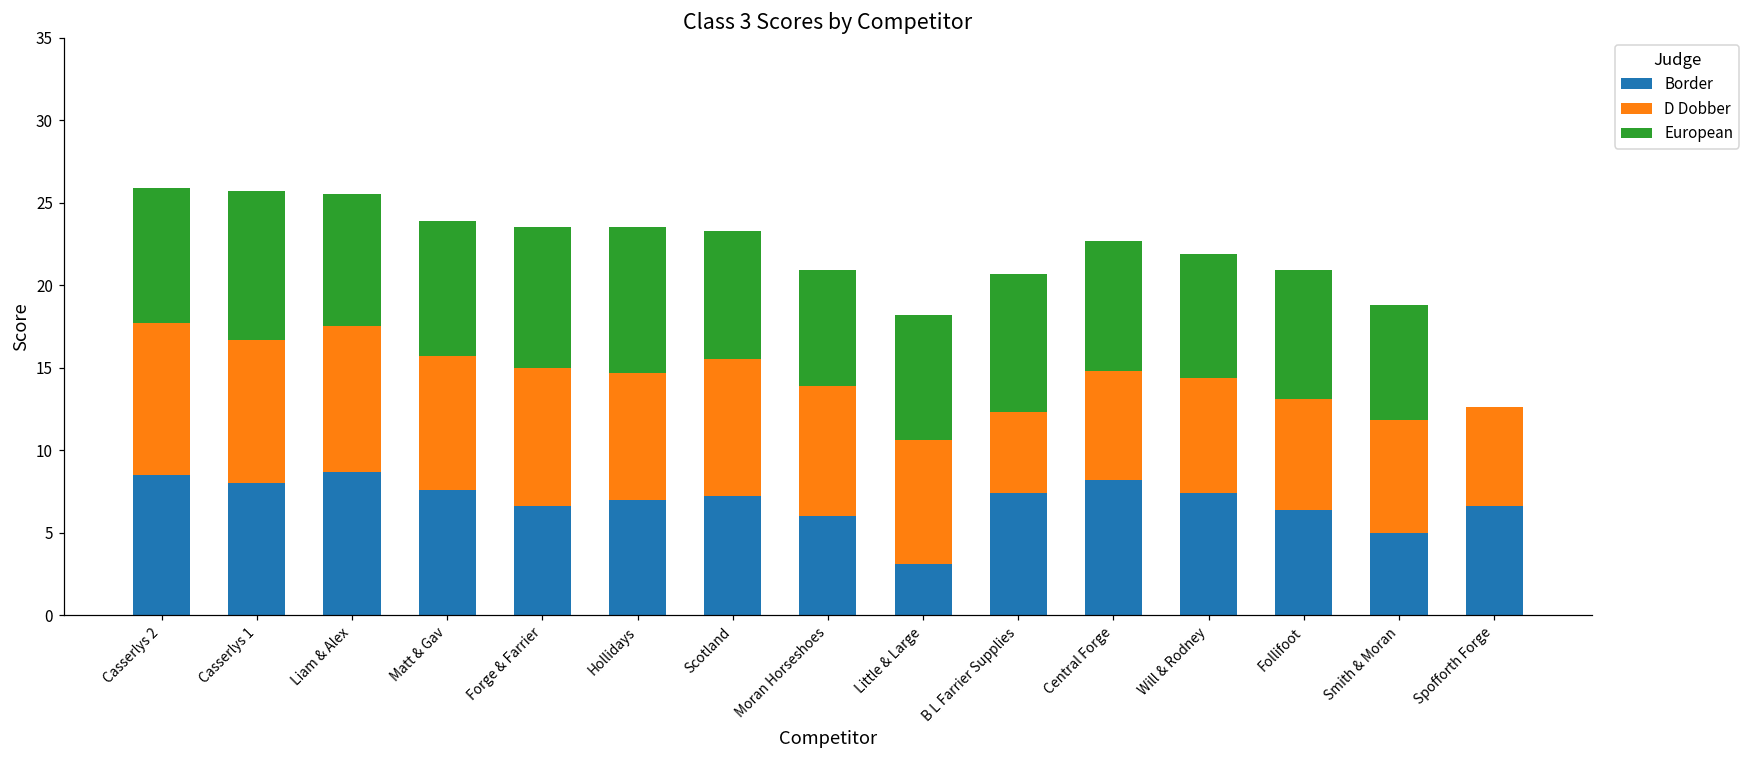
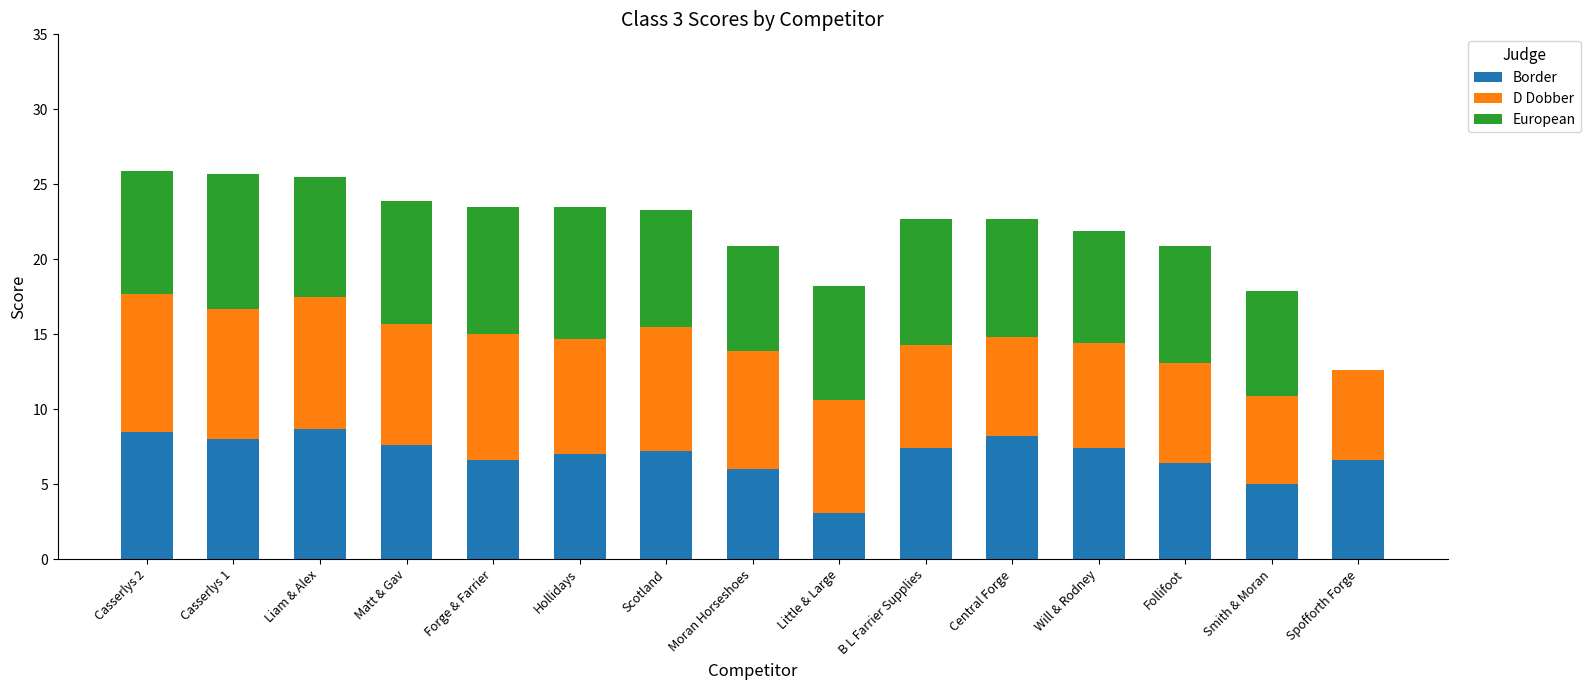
D Dobber, B L Farrier Supplies: 4.9 -> 6.9
D Dobber, Smith & Moran: 6.8 -> 5.9
